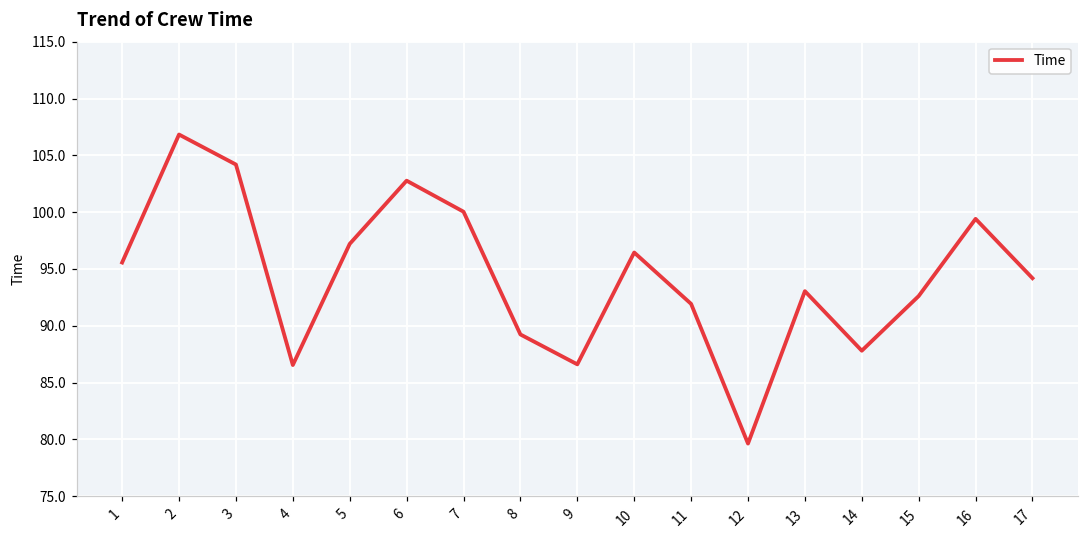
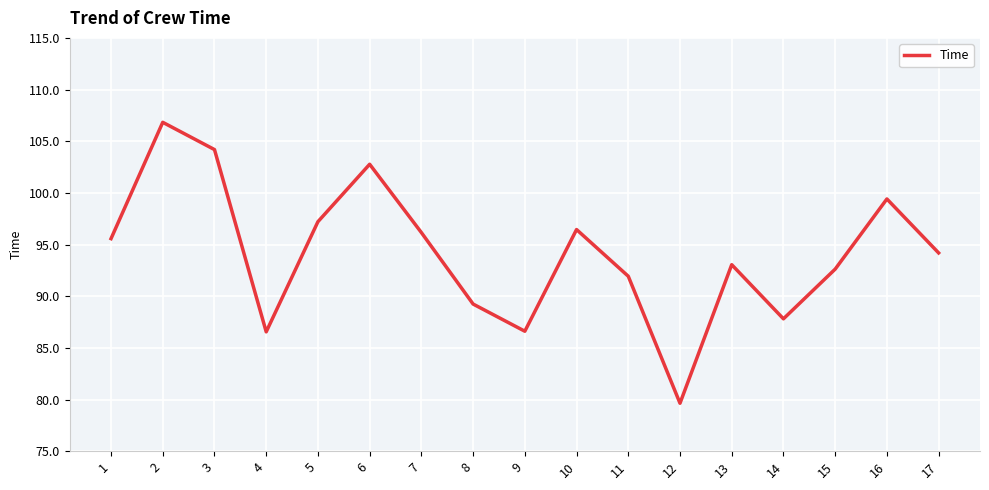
7: 100.0 -> 96.2
